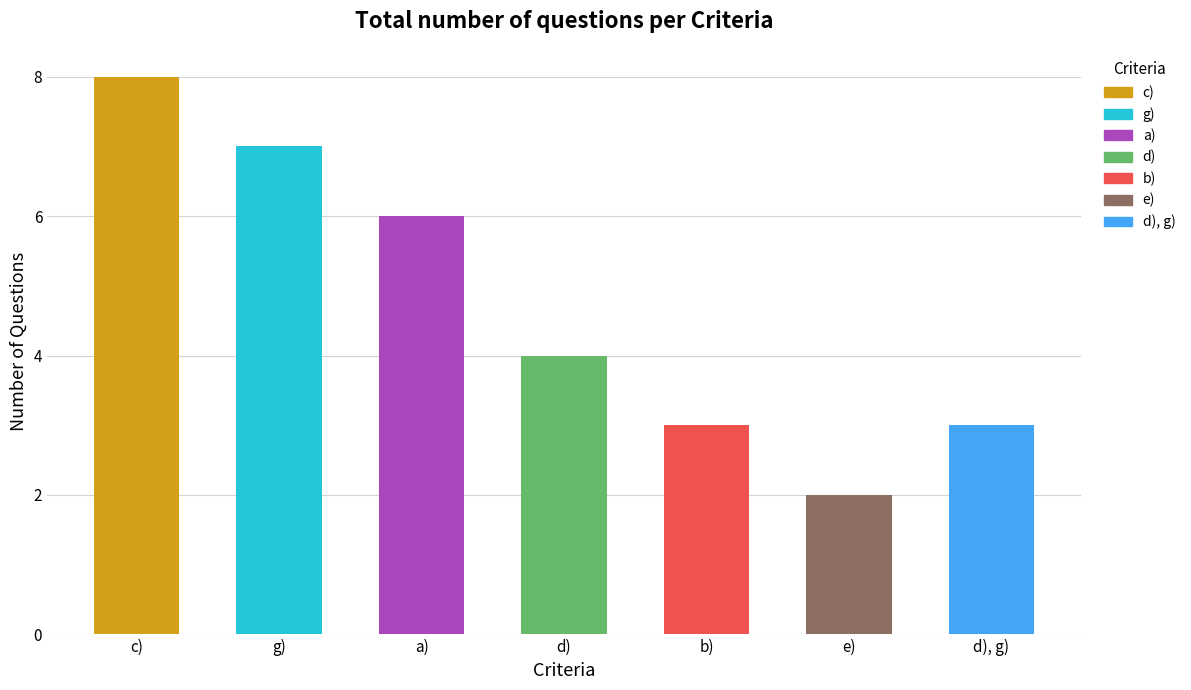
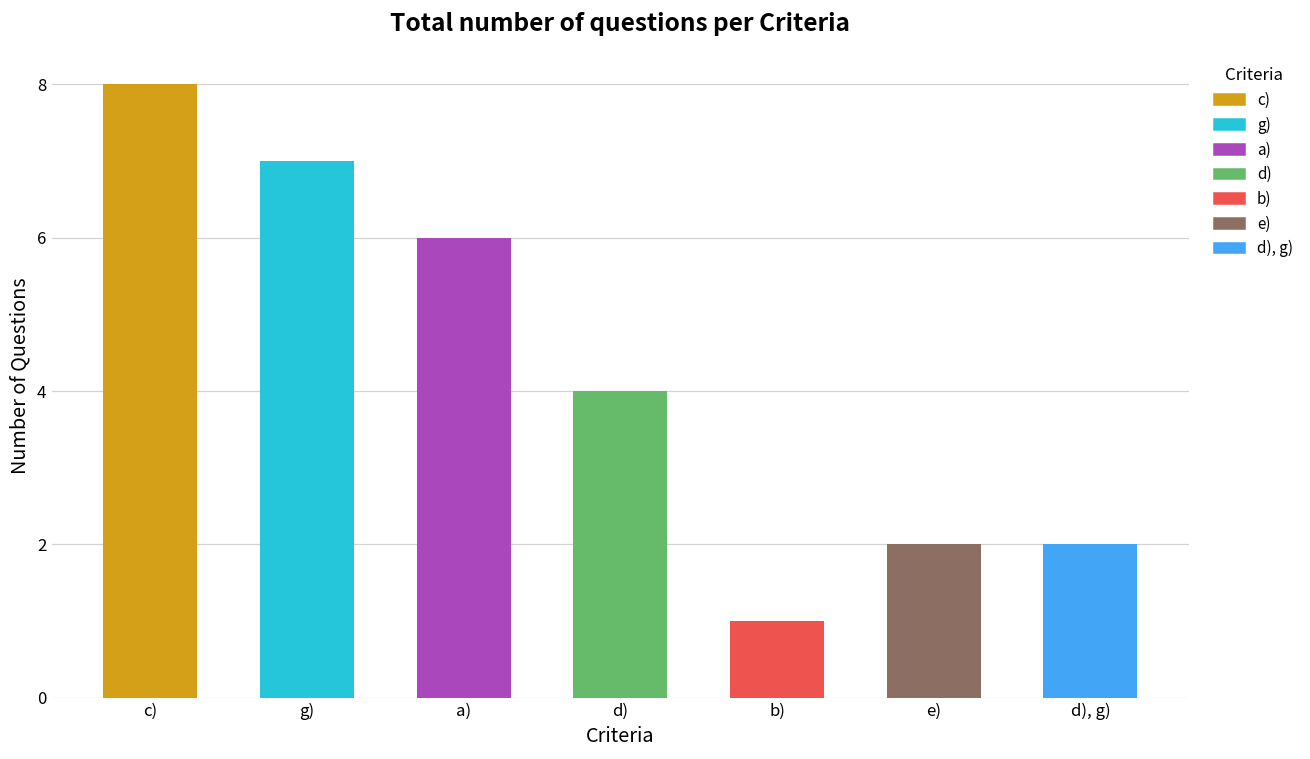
b): 3 -> 1
d), g): 3 -> 2
